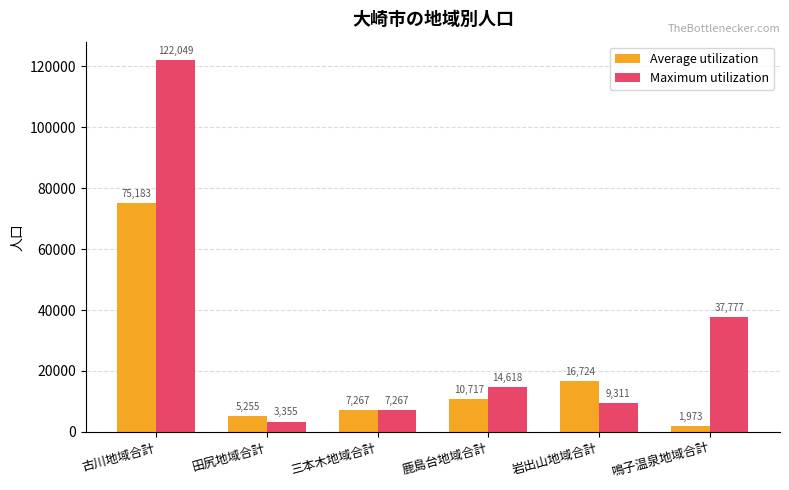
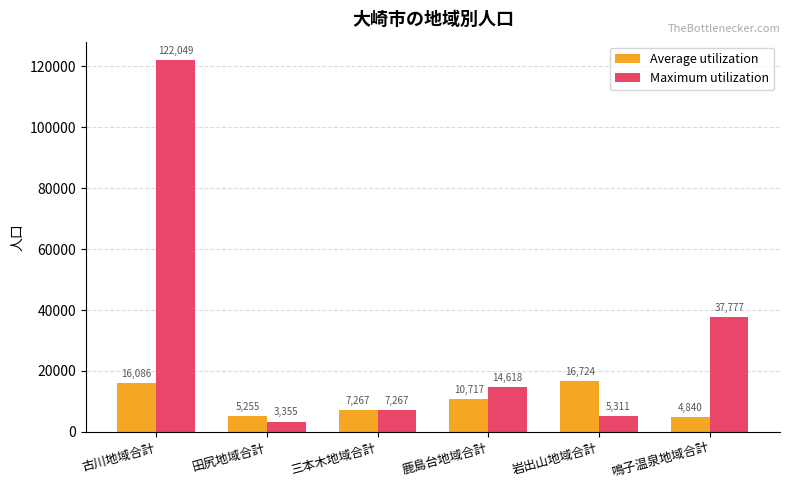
Average utilization, 古川地域合計: 75,183 -> 16,086
Maximum utilization, 岩出山地域合計: 9,311 -> 5,311
Average utilization, 鳴子温泉地域合計: 1,973 -> 4,840
